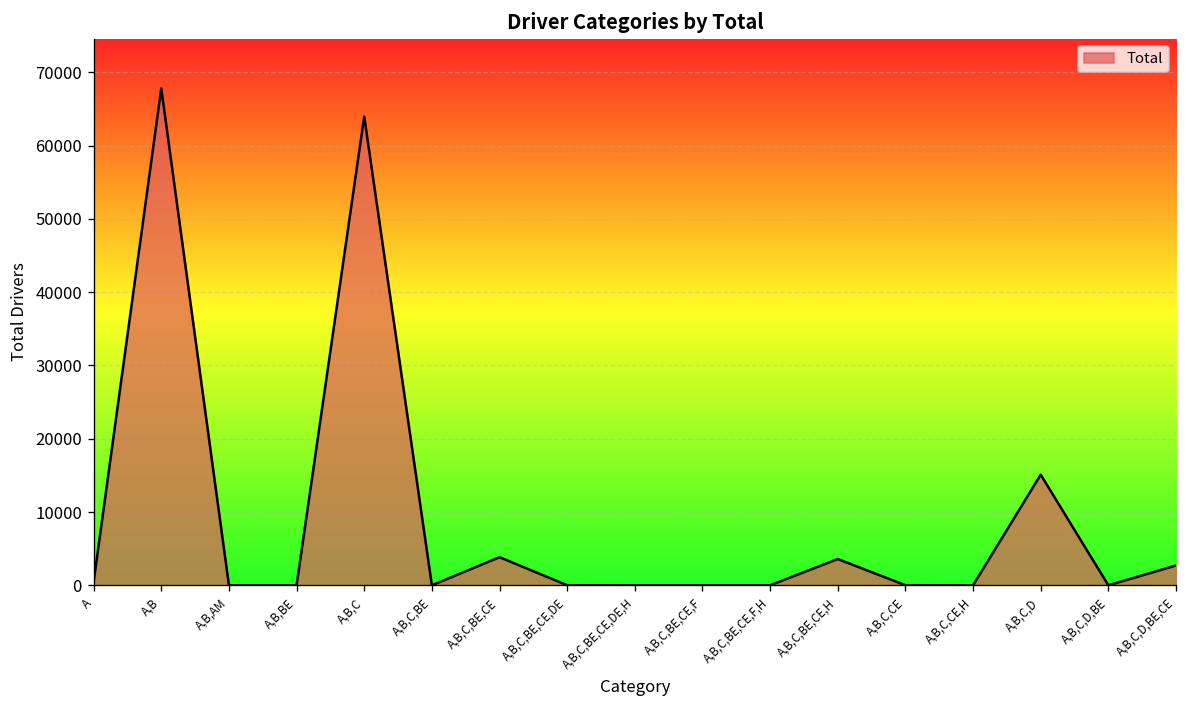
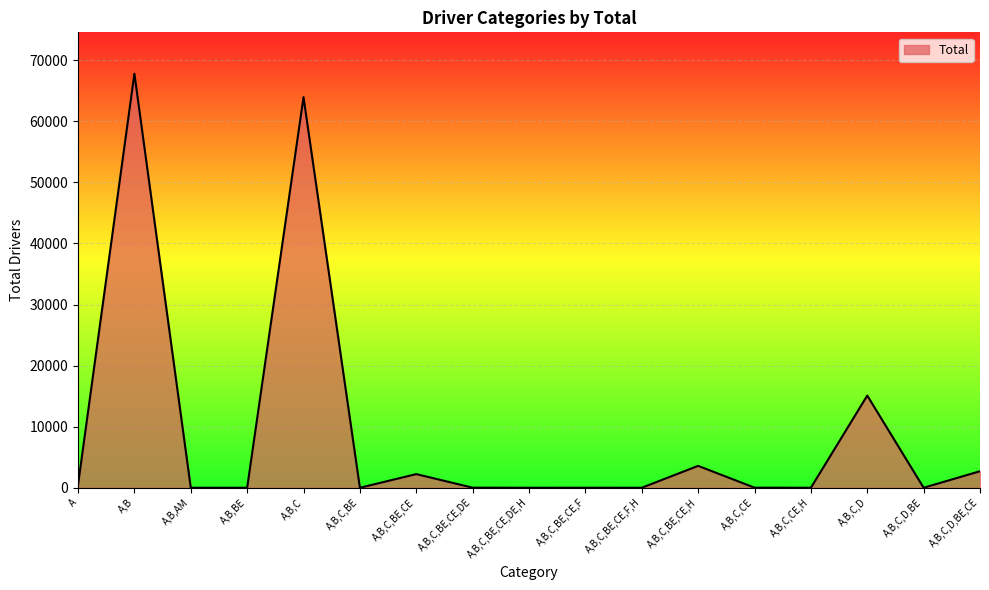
A,B,C,BE,CE: 4000 -> 2000
